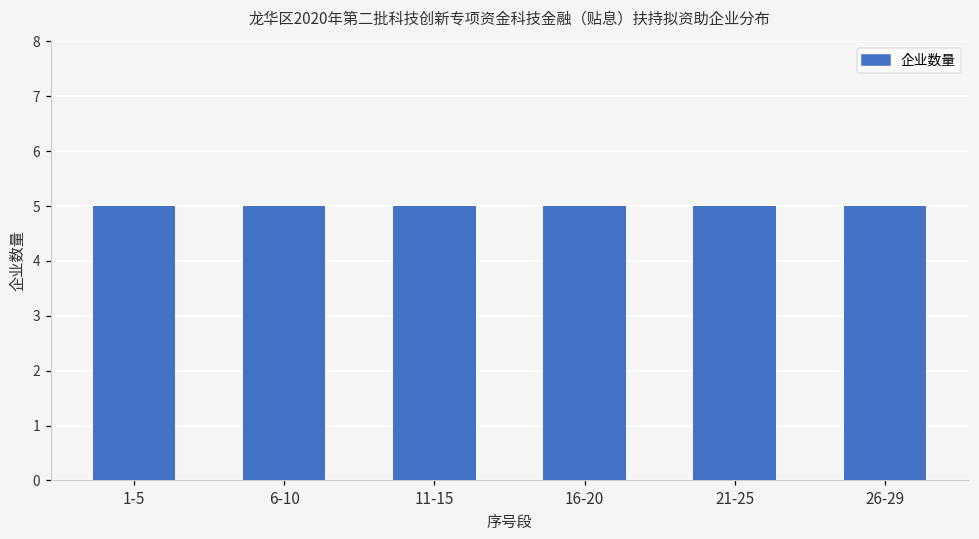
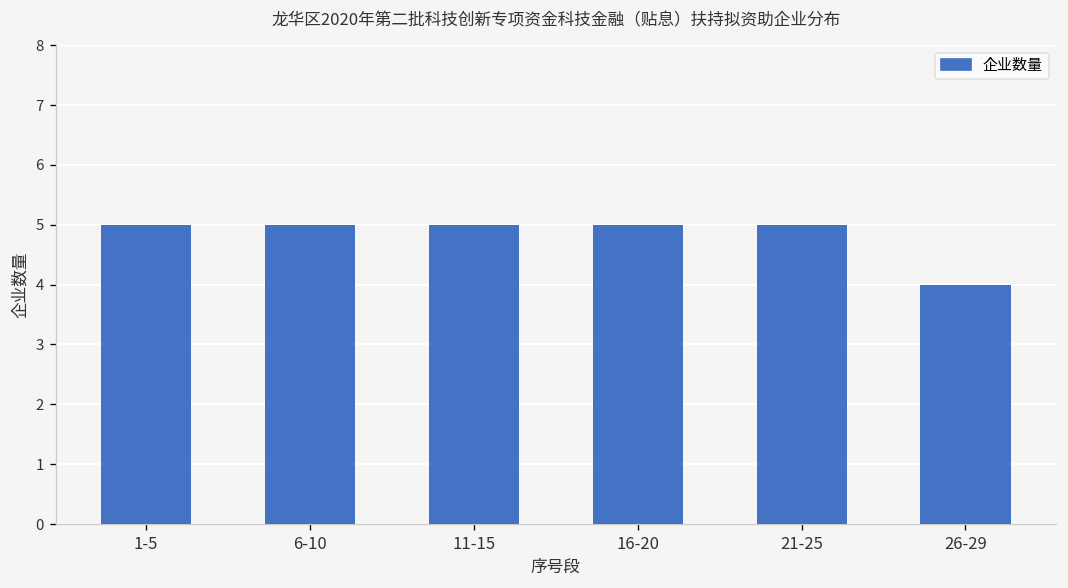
26-29: 5 -> 4
